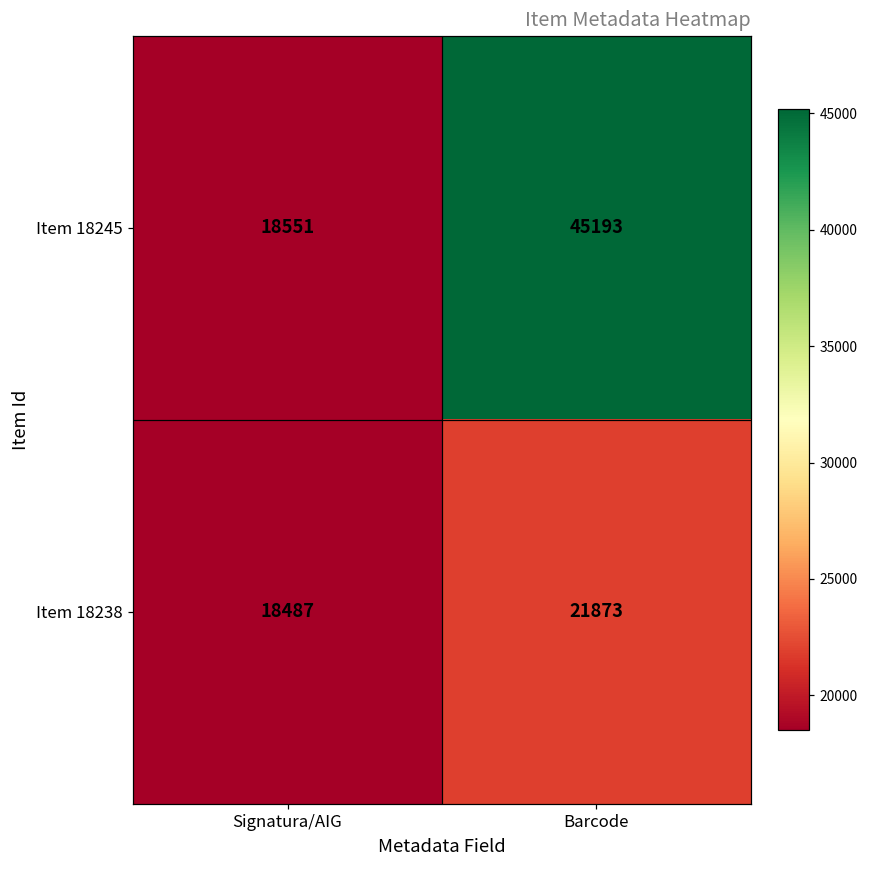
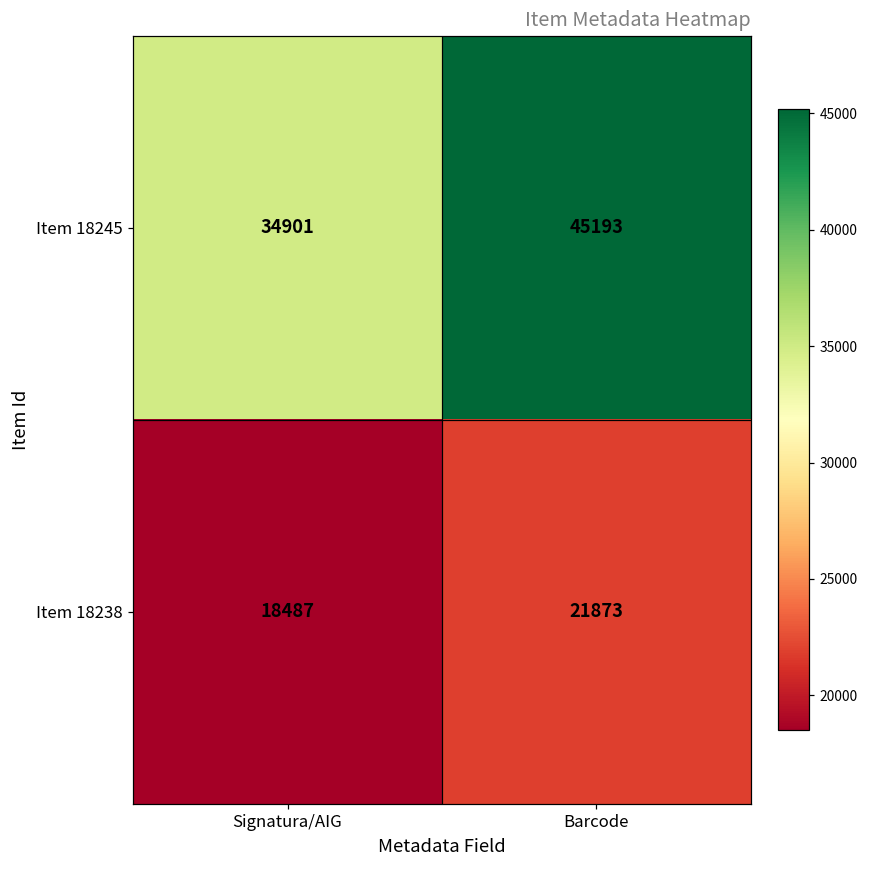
Item 18245, Signatura/AIG: 18551 -> 34901
